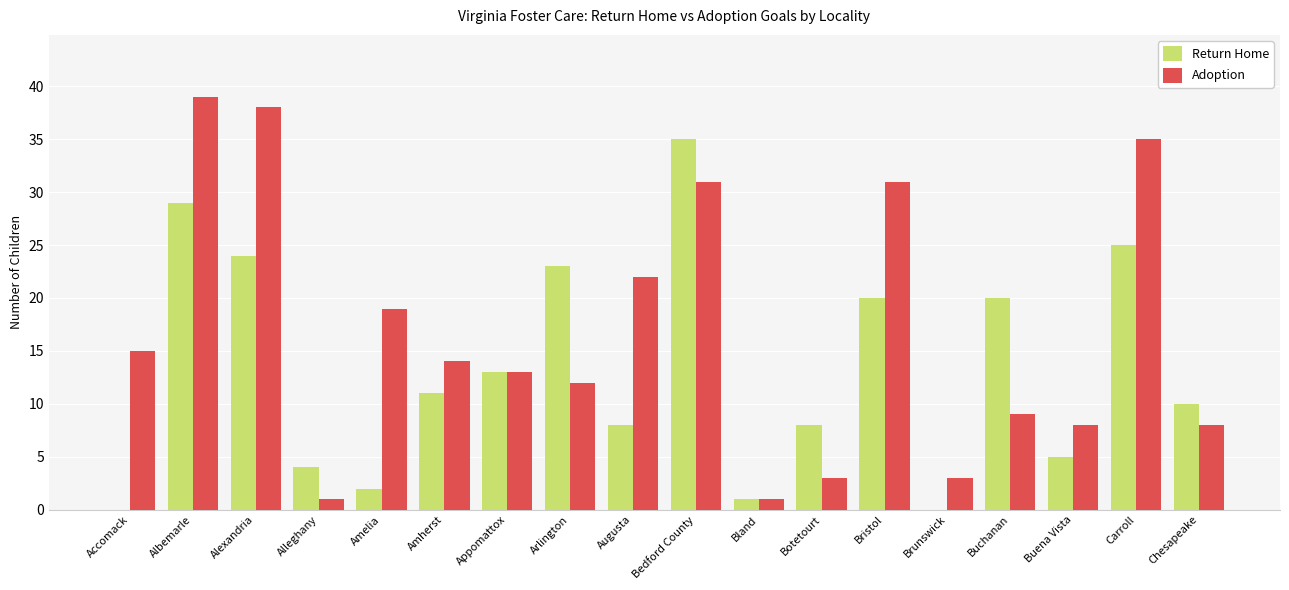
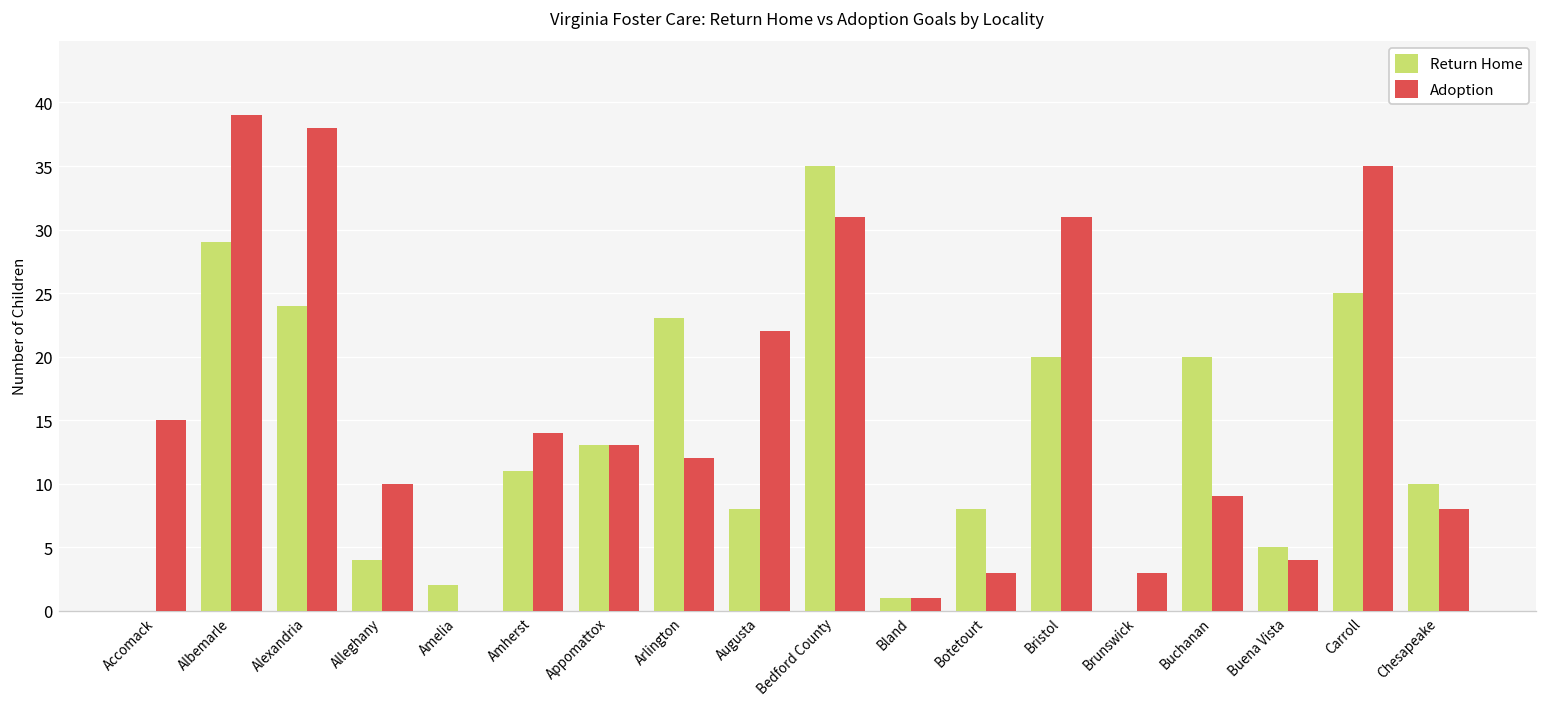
Adoption, Alleghany: 1 -> 10
Adoption, Amelia: 19 -> 0
Adoption, Buena Vista: 8 -> 4
